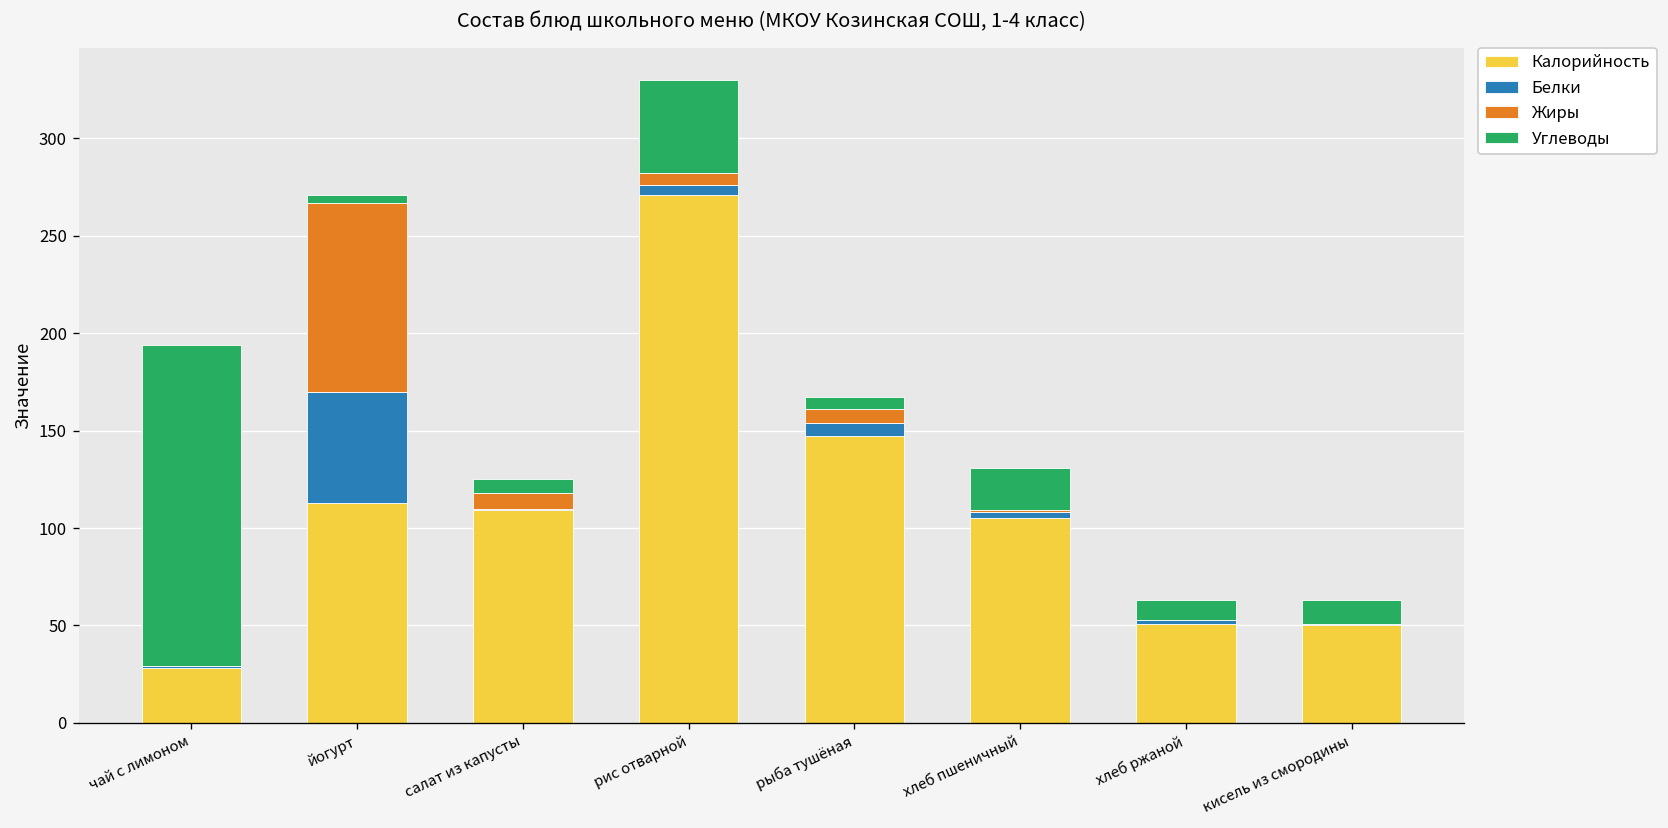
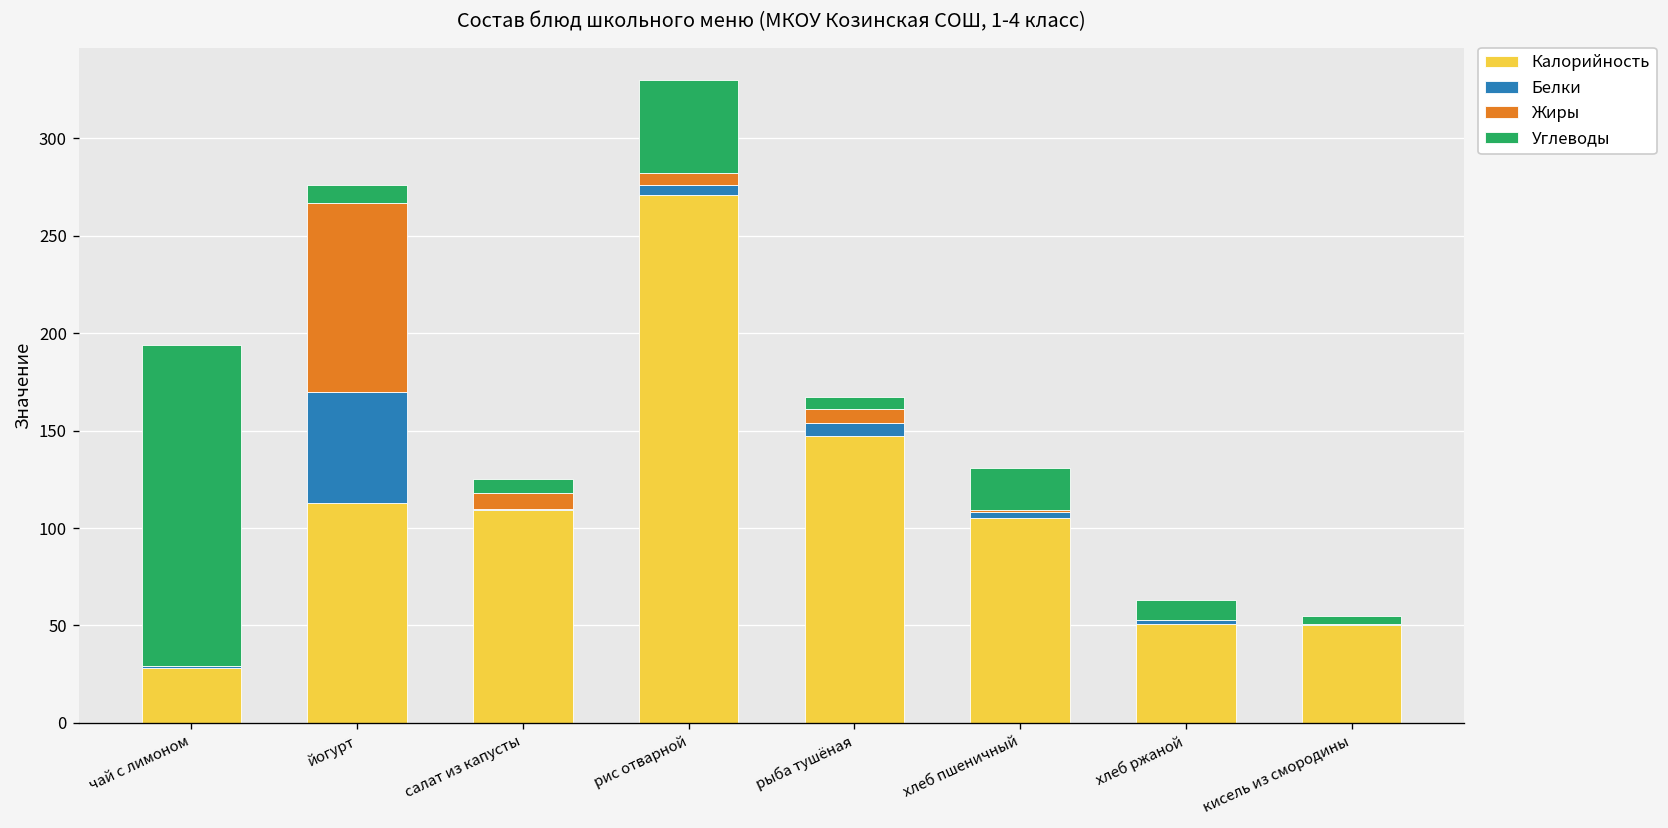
Углеводы, йогурт: 4 -> 9
Углеводы, кисель из смородины: 12 -> 4
